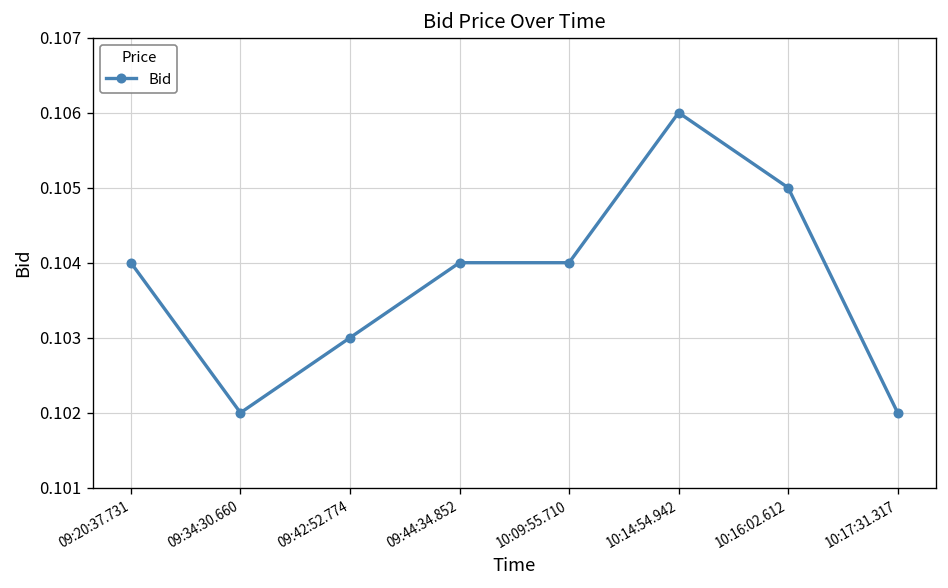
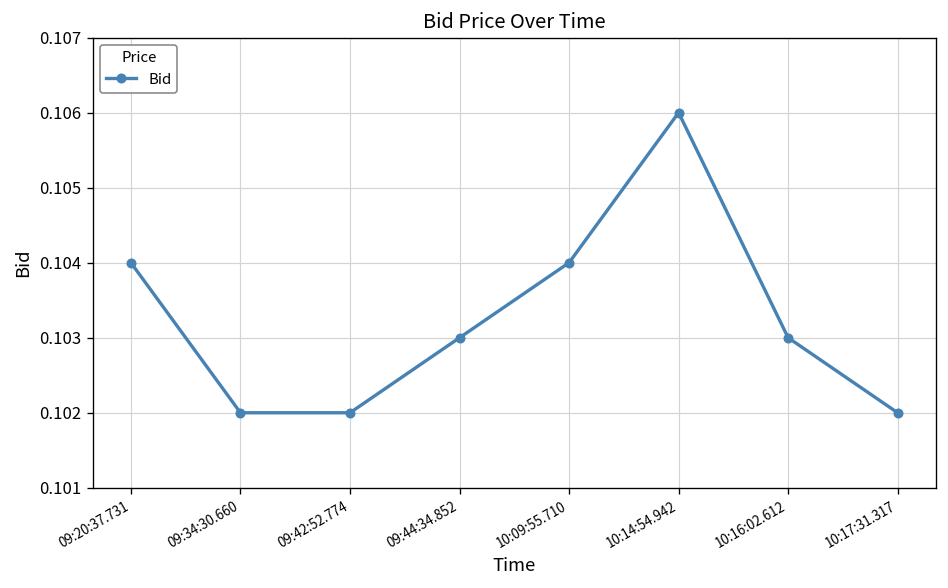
09:42:52.774: 0.103 -> 0.102
09:44:34.852: 0.104 -> 0.103
10:16:02.612: 0.105 -> 0.103
